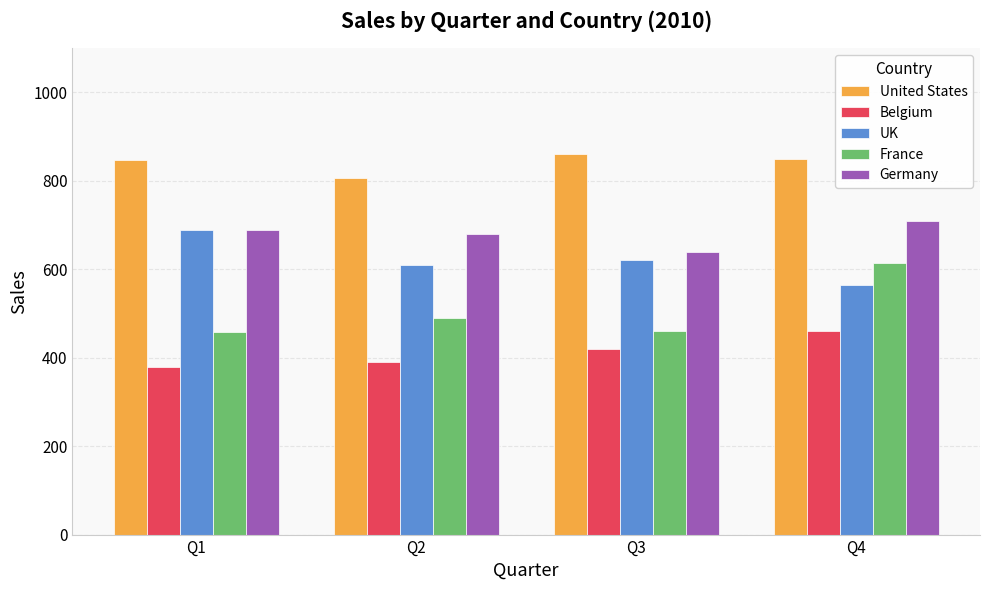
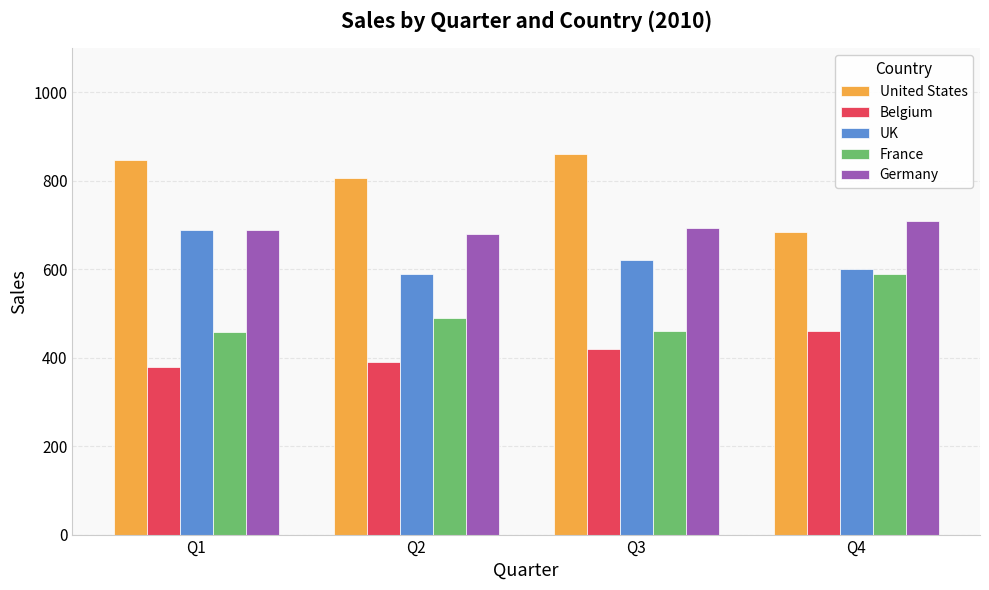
UK, Q2: 610 -> 590
Germany, Q3: 640 -> 690
United States, Q4: 850 -> 680
UK, Q4: 560 -> 600
France, Q4: 610 -> 590
